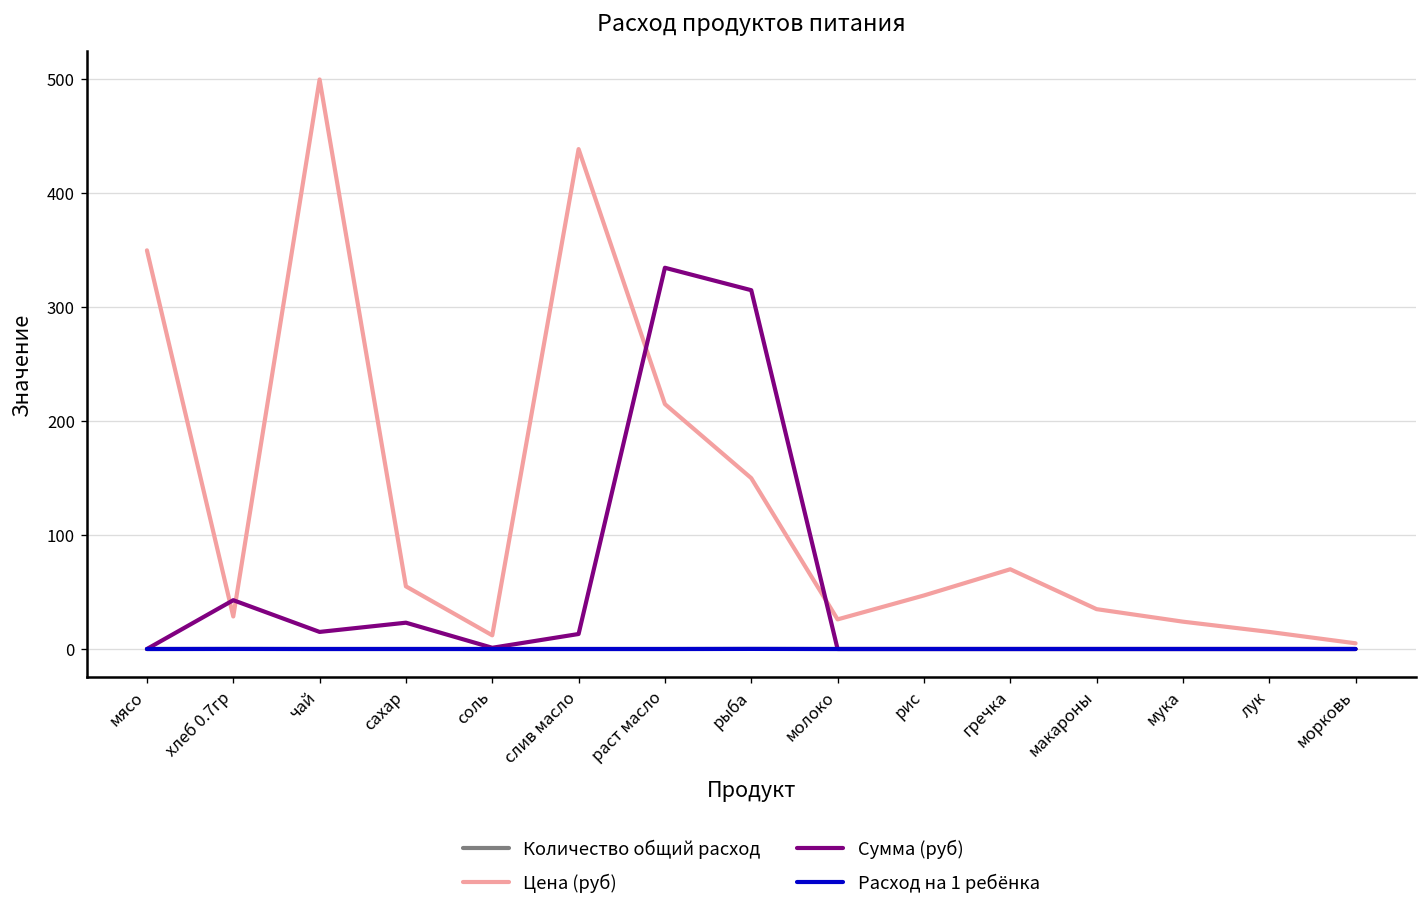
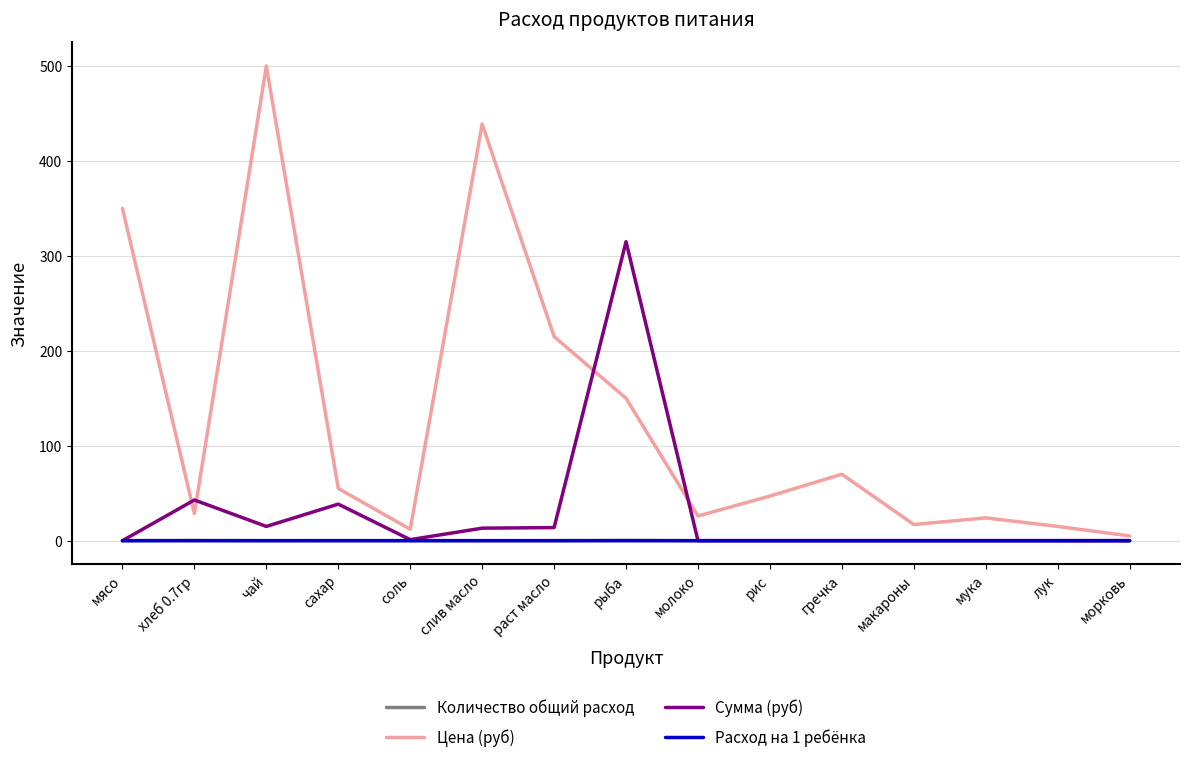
Сумма (руб), сахар: 20 -> 40
Сумма (руб), раст масло: 330 -> 10
Цена (руб), макароны: 40 -> 20
